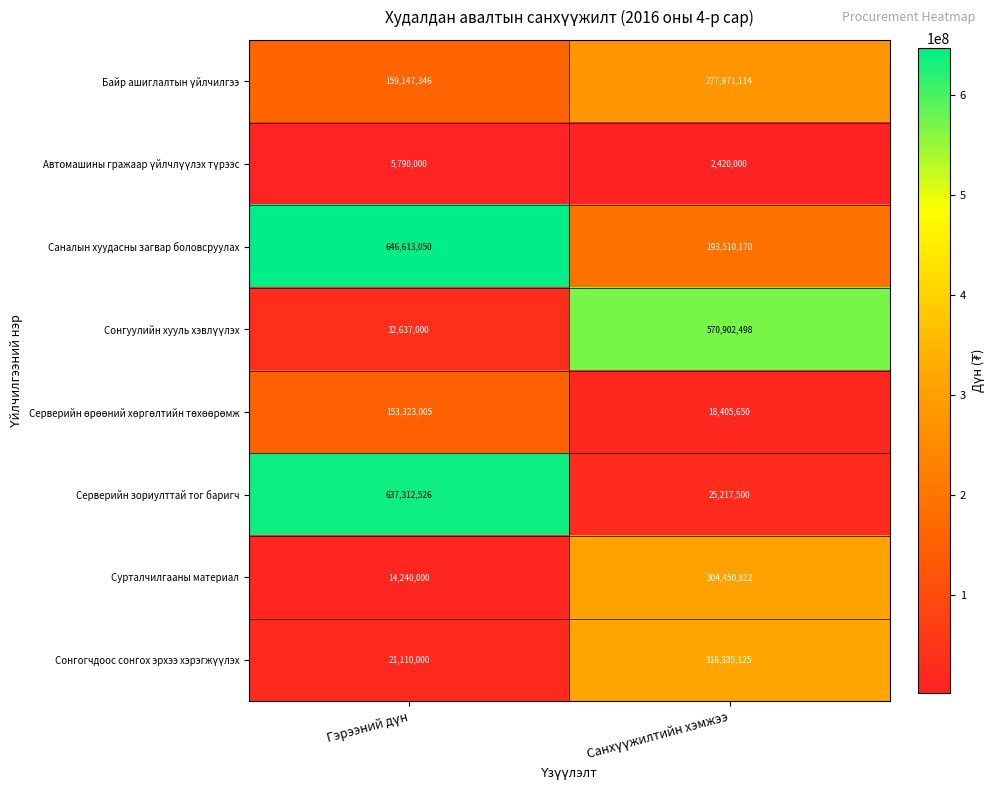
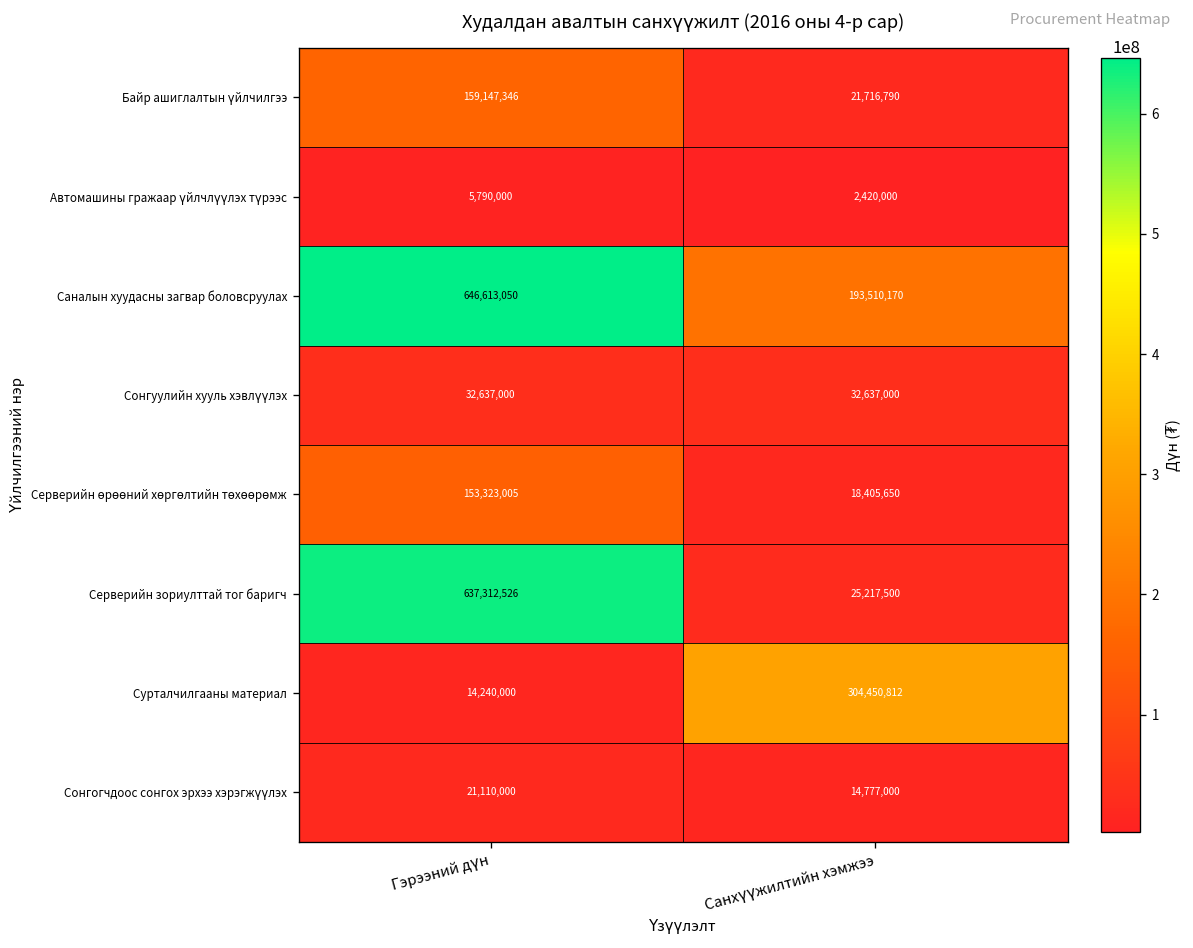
Байр ашиглалтын үйлчилгээ, Санхүүжилтийн хэмжээ: 277,971,114 -> 21,716,790
Сонгуулийн хууль хэвлүүлэх, Санхүүжилтийн хэмжээ: 570,902,498 -> 32,637,000
Сонгогчдоос сонгох эрхээ хэрэгжүүлэх, Санхүүжилтийн хэмжээ: 316,335,125 -> 14,777,000
